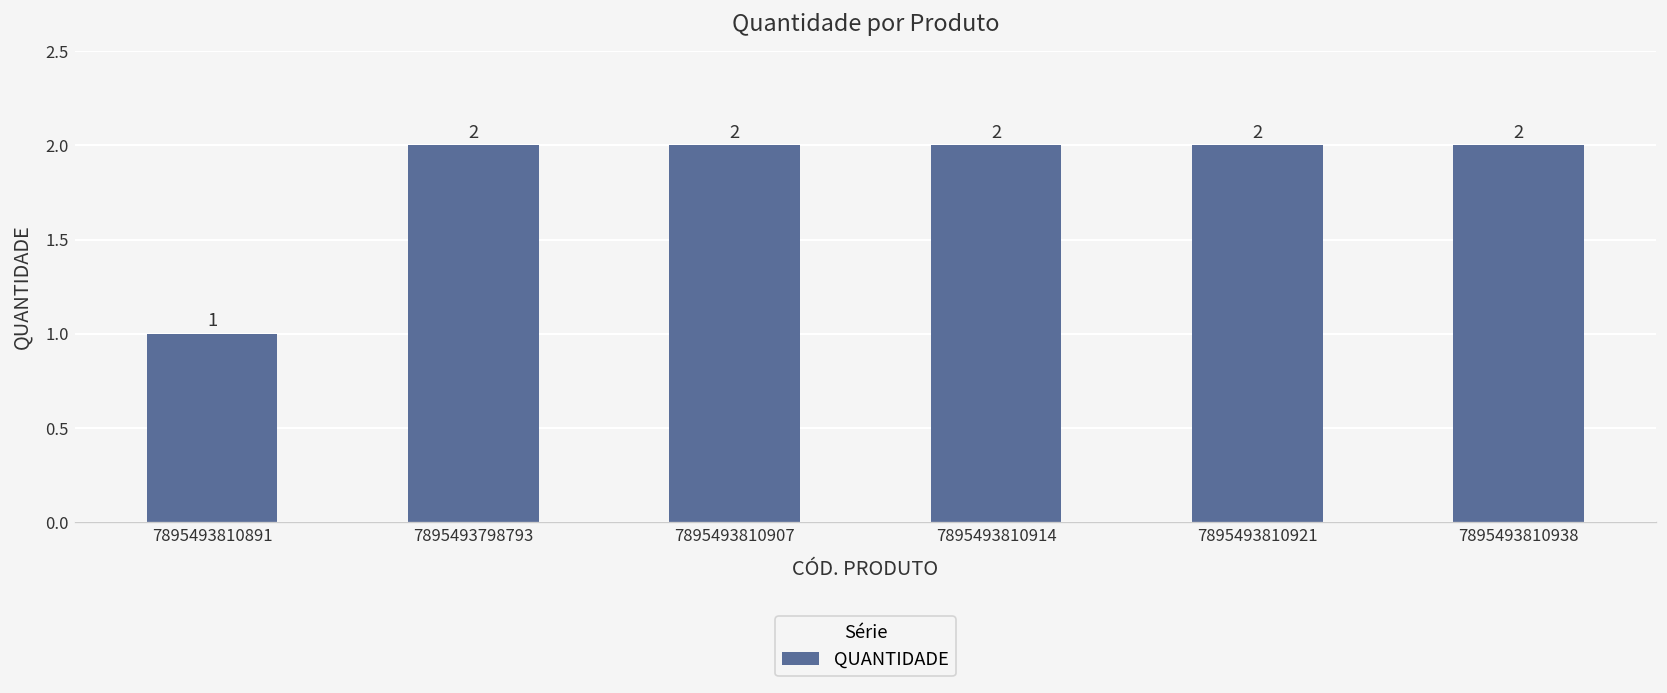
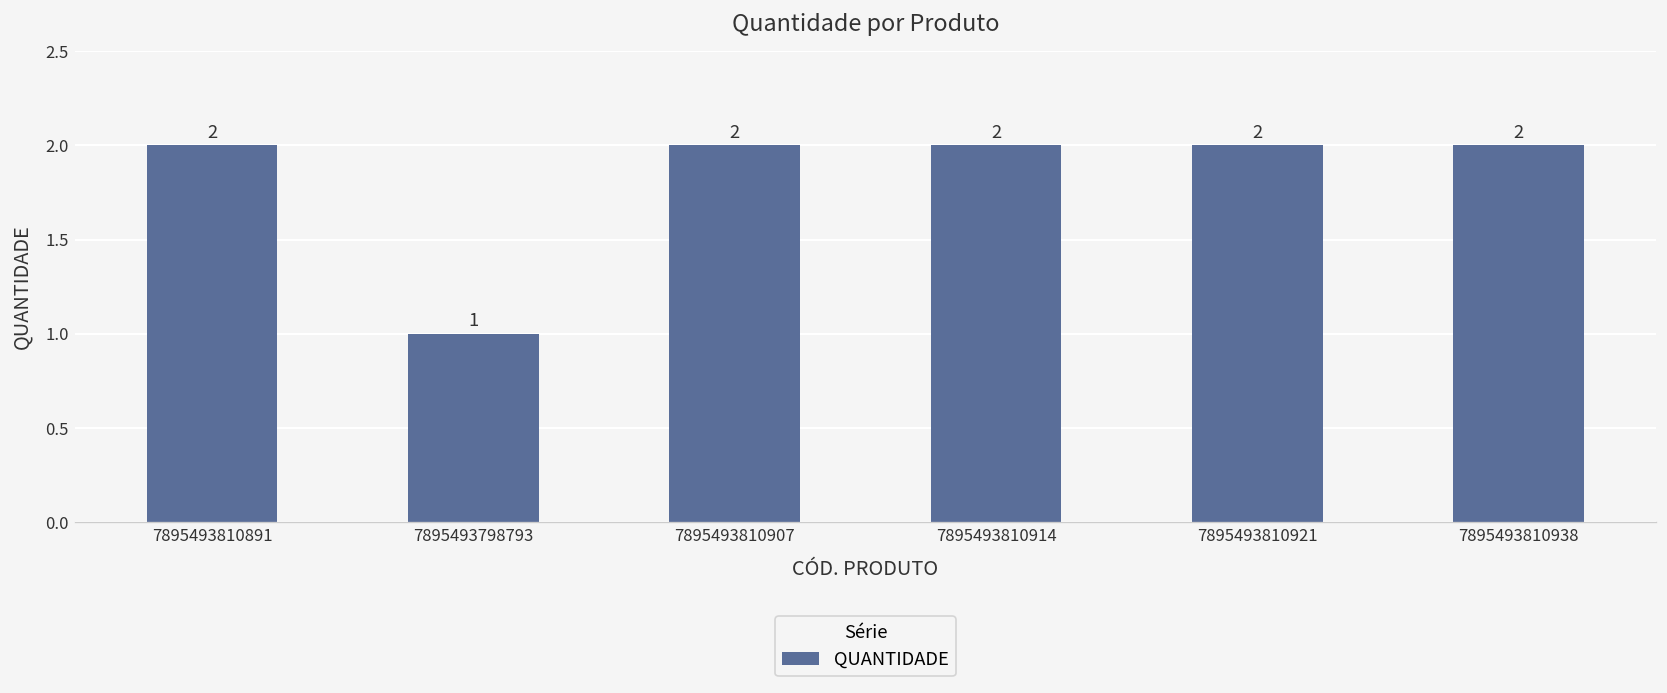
7895493810891: 1 -> 2
7895493798793: 2 -> 1
